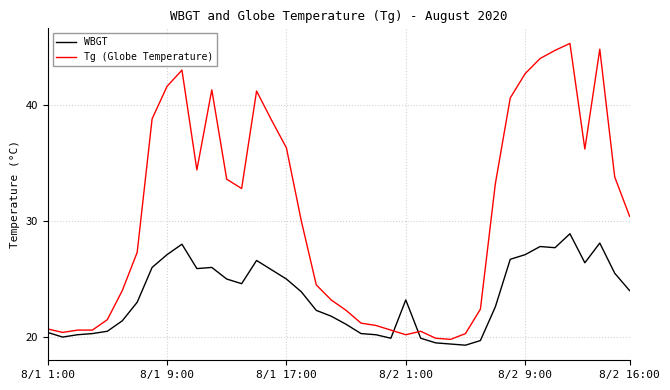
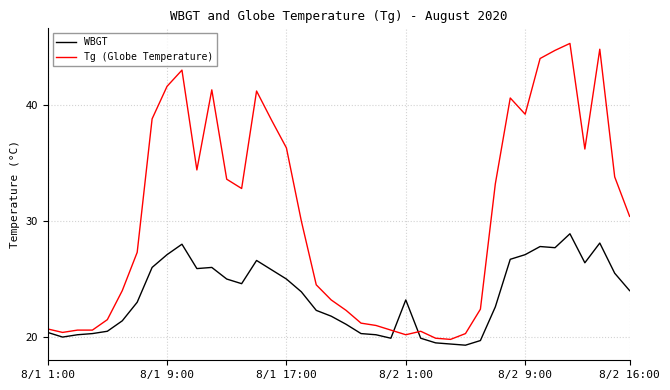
Tg (Globe Temperature), 8/2 9:00: 42.7 -> 39.2
